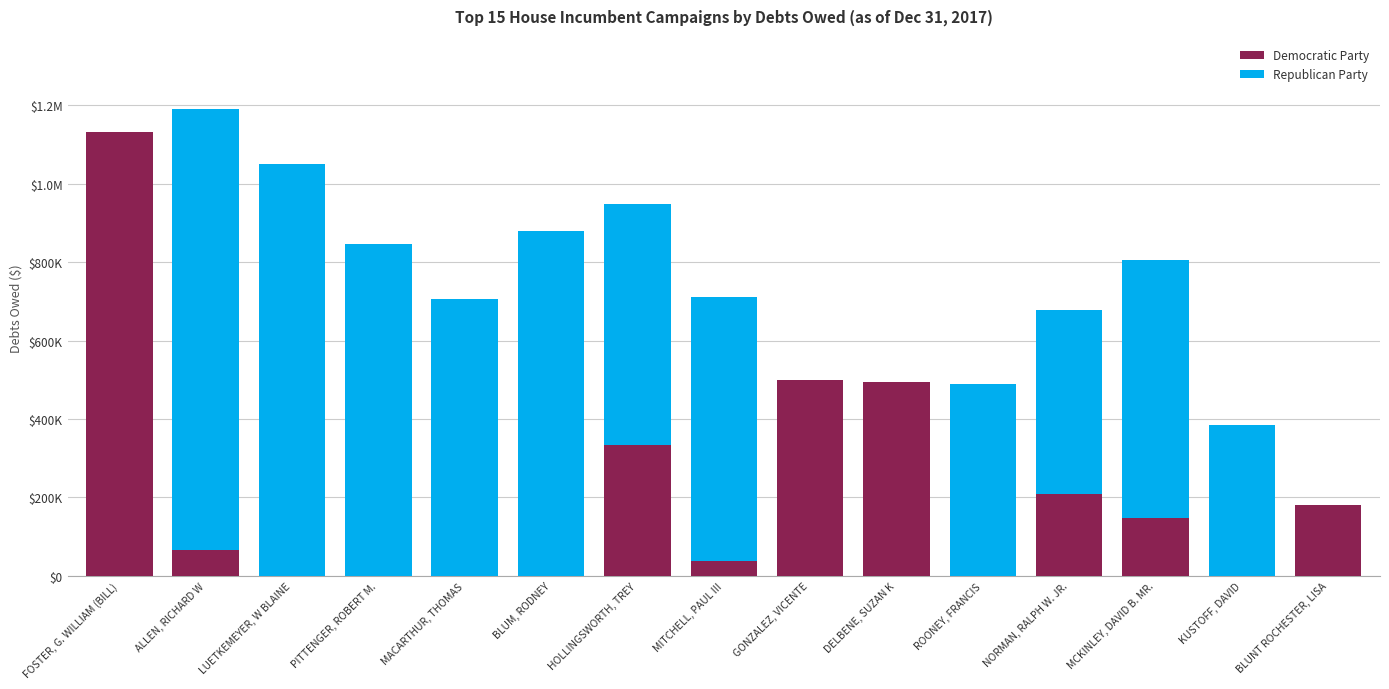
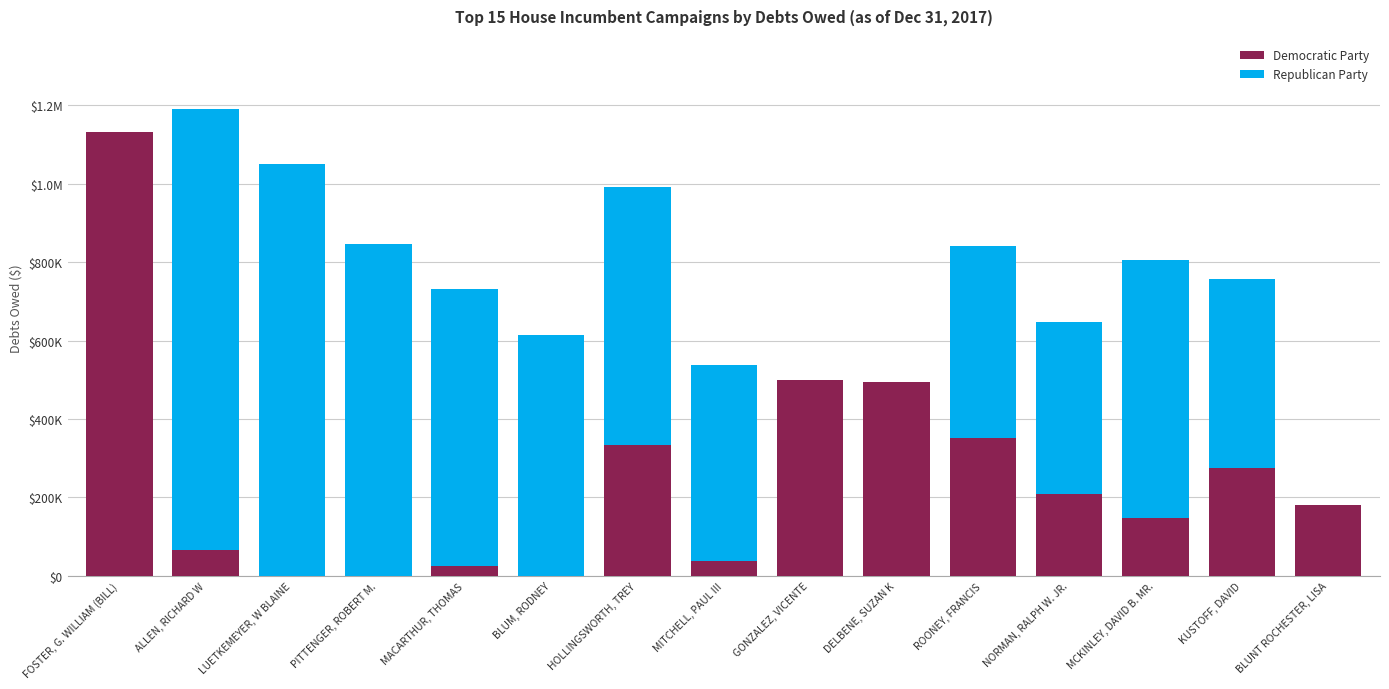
Democratic Party, MACARTHUR, THOMAS: $0 -> $20000
Republican Party, BLUM, RODNEY: $880000 -> $610000
Republican Party, HOLLINGSWORTH, TREY: $610000 -> $660000
Republican Party, MITCHELL, PAUL III: $670000 -> $500000
Democratic Party, ROONEY, FRANCIS: $0 -> $350000
Republican Party, NORMAN, RALPH W. JR.: $470000 -> $440000
Democratic Party, KUSTOFF, DAVID: $0 -> $270000
Republican Party, KUSTOFF, DAVID: $380000 -> $480000
